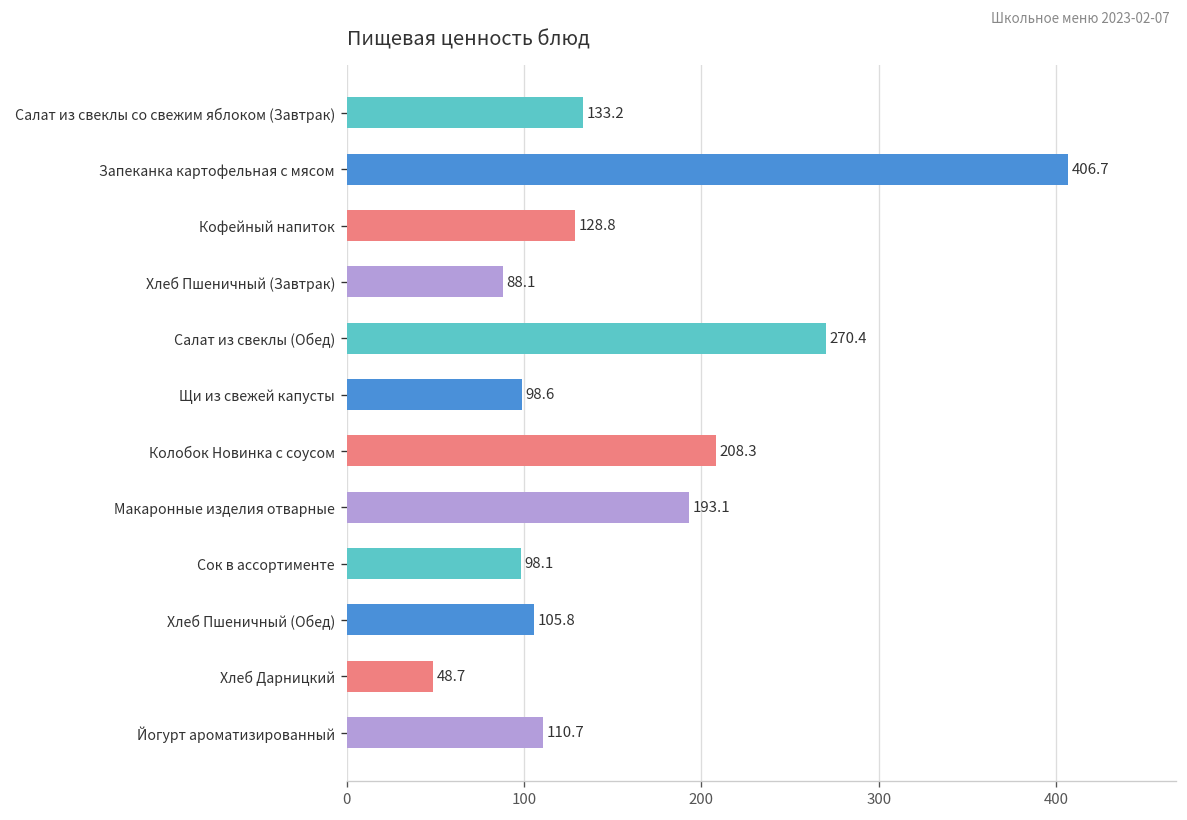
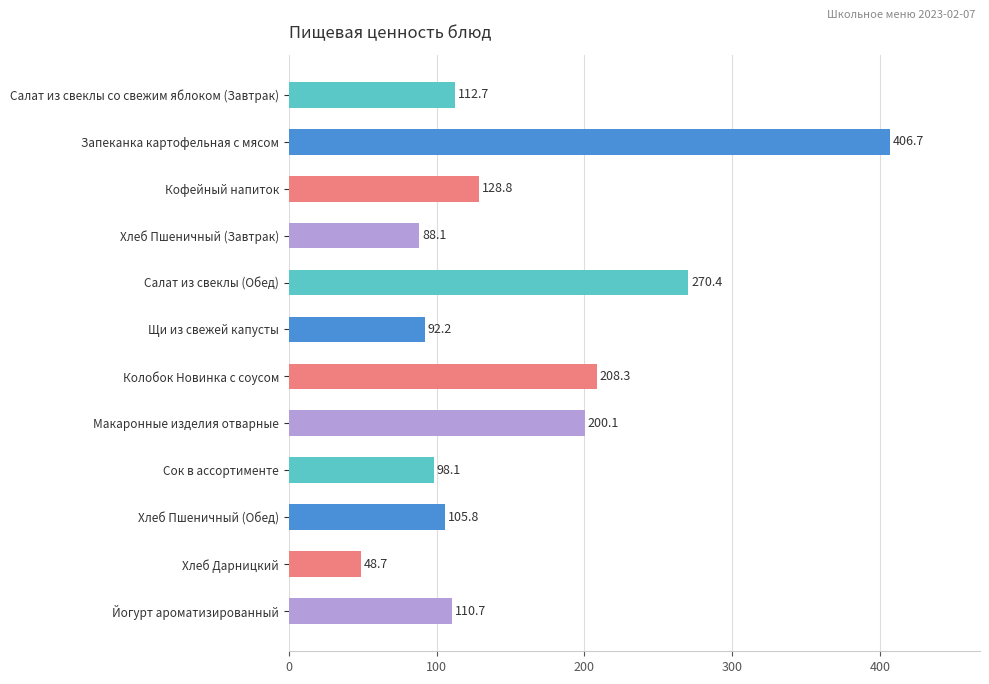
Салат из свеклы со свежим яблоком (Завтрак): 133.2 -> 112.7
Щи из свежей капусты: 98.6 -> 92.2
Макаронные изделия отварные: 193.1 -> 200.1
